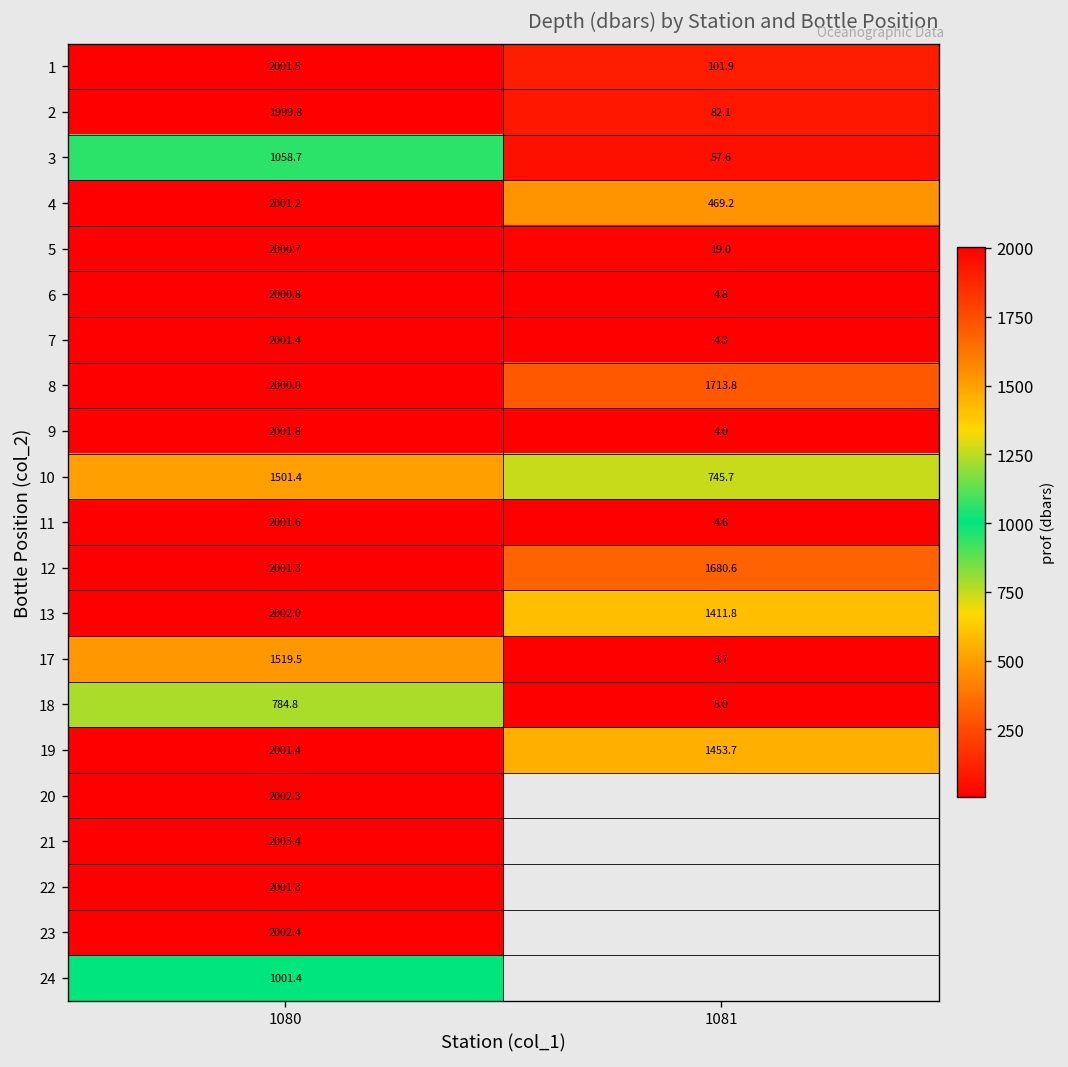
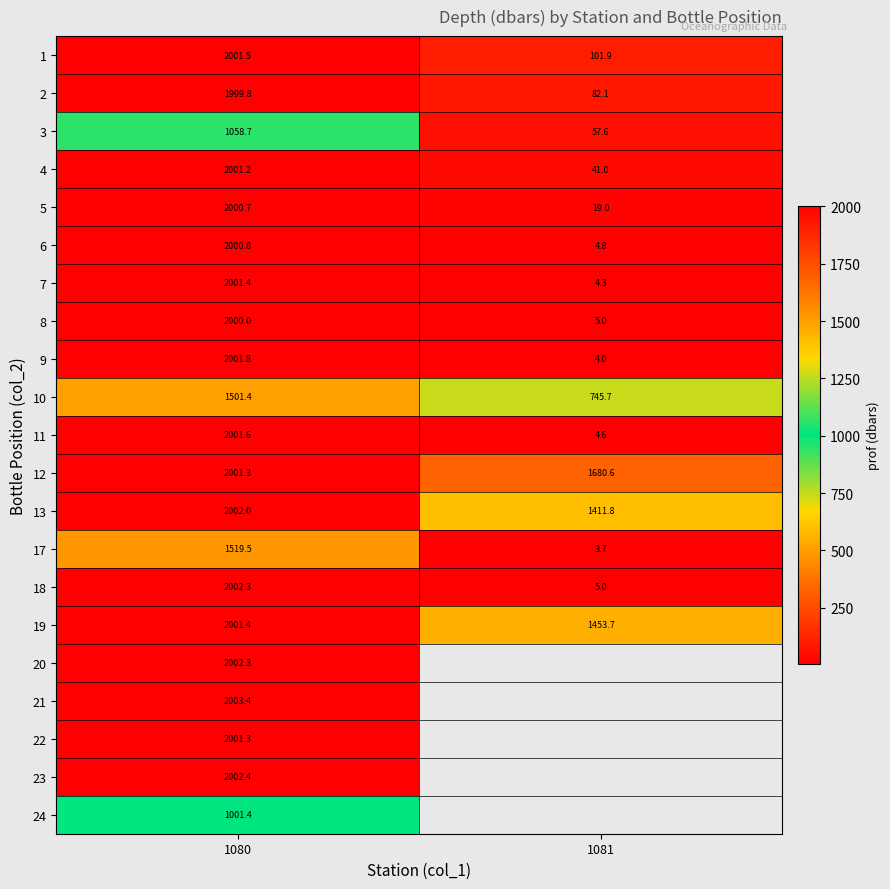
4, 1081: 469.2 -> 41.0
8, 1081: 1713.8 -> 5.0
18, 1080: 784.8 -> 2002.3
